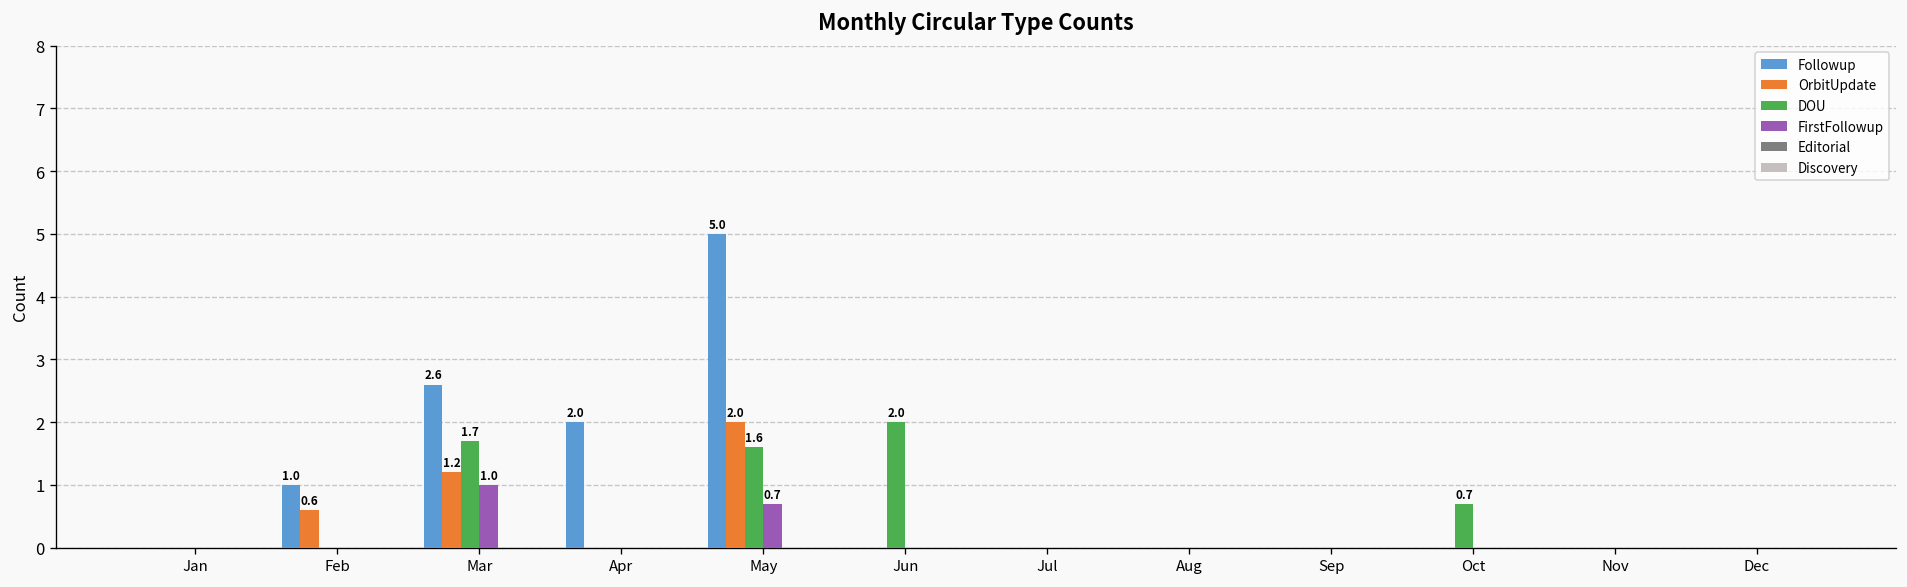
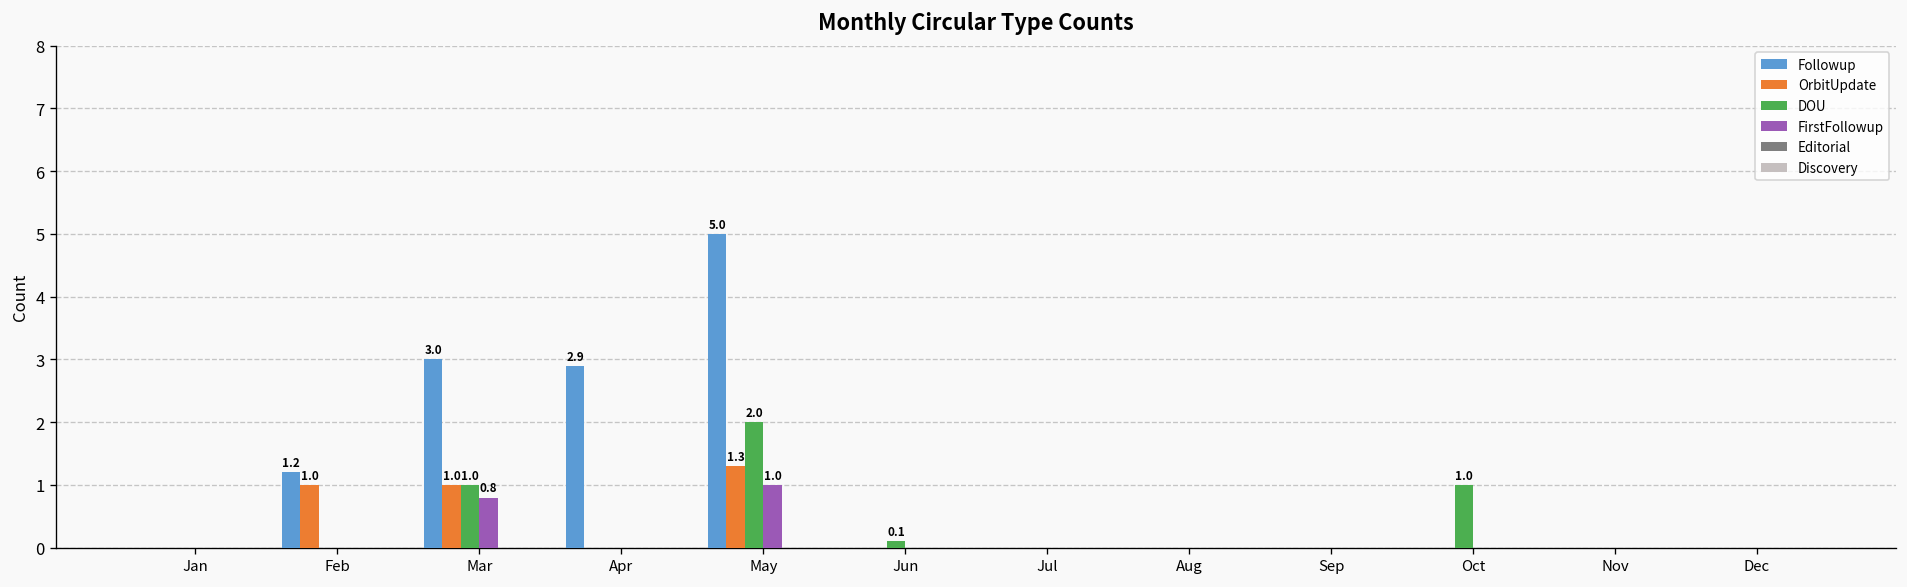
Followup, Feb: 1.0 -> 1.2
OrbitUpdate, Feb: 0.6 -> 1.0
Followup, Mar: 2.6 -> 3.0
OrbitUpdate, Mar: 1.2 -> 1.0
DOU, Mar: 1.7 -> 1.0
FirstFollowup, Mar: 1.0 -> 0.8
Followup, Apr: 2.0 -> 2.9
OrbitUpdate, May: 2.0 -> 1.3
DOU, May: 1.6 -> 2.0
FirstFollowup, May: 0.7 -> 1.0
DOU, Jun: 2.0 -> 0.1
DOU, Oct: 0.7 -> 1.0
